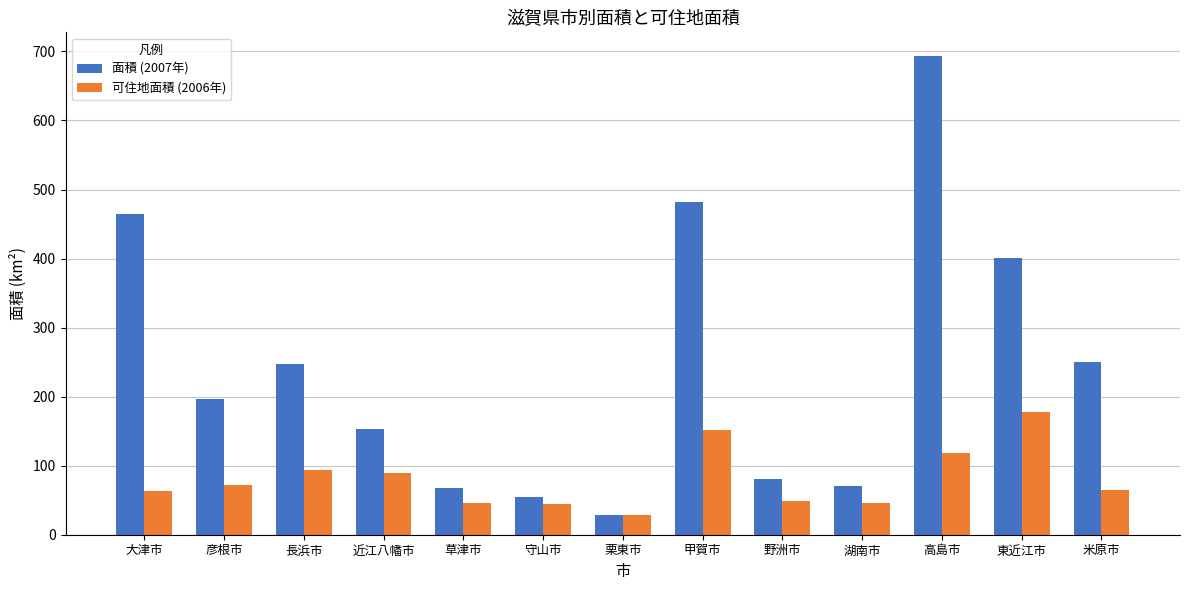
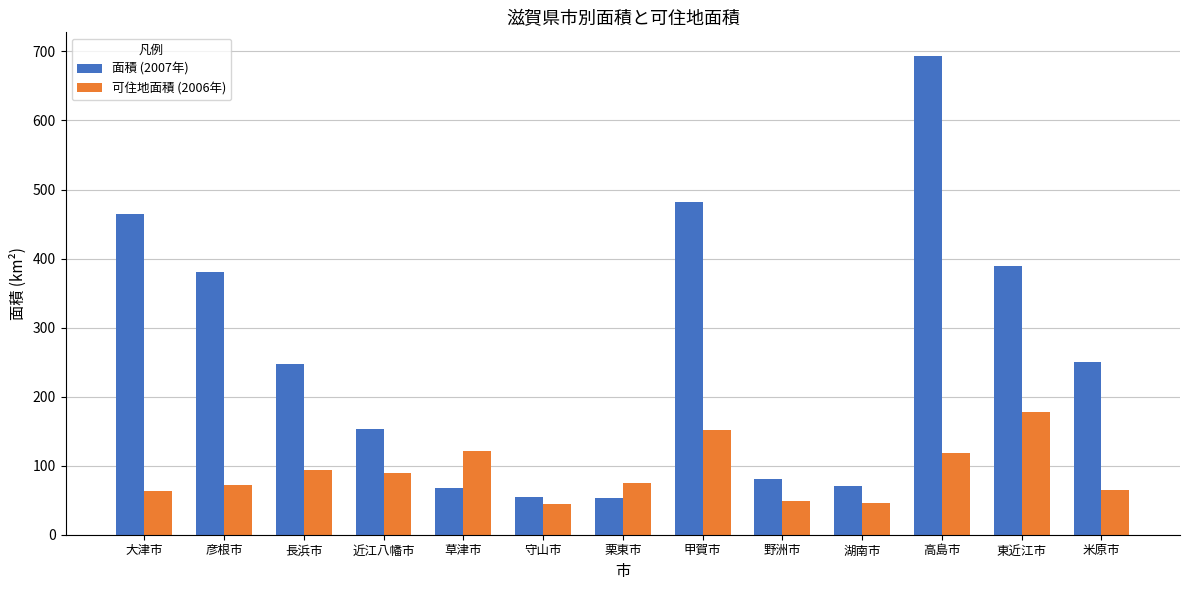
面積 (2007年), 彦根市: 200 -> 380
可住地面積 (2006年), 草津市: 50 -> 120
面積 (2007年), 栗東市: 30 -> 50
可住地面積 (2006年), 栗東市: 30 -> 70
面積 (2007年), 東近江市: 400 -> 390
